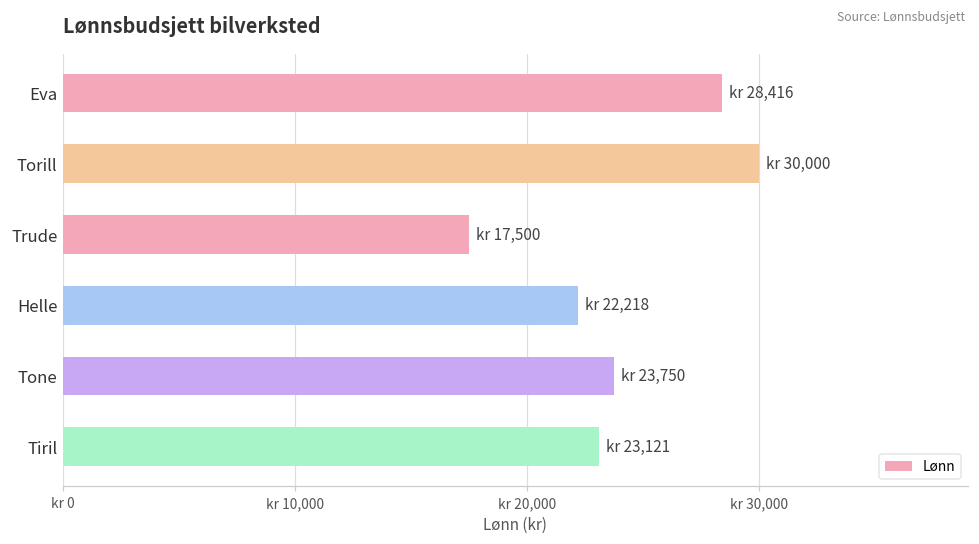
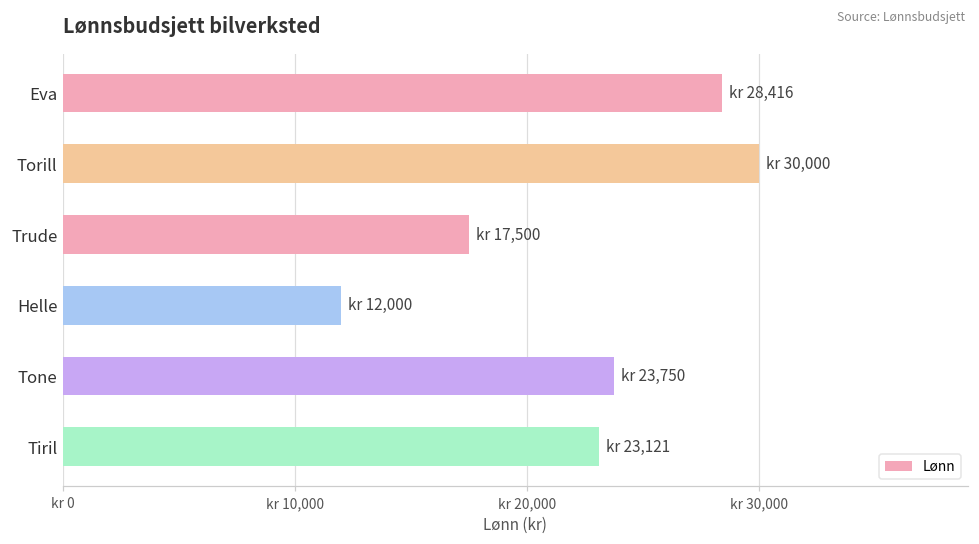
Helle: 22,218 -> 12,000
